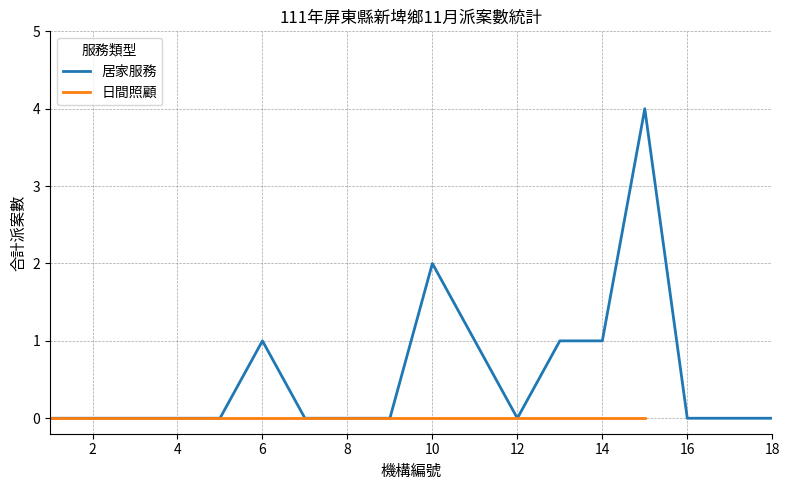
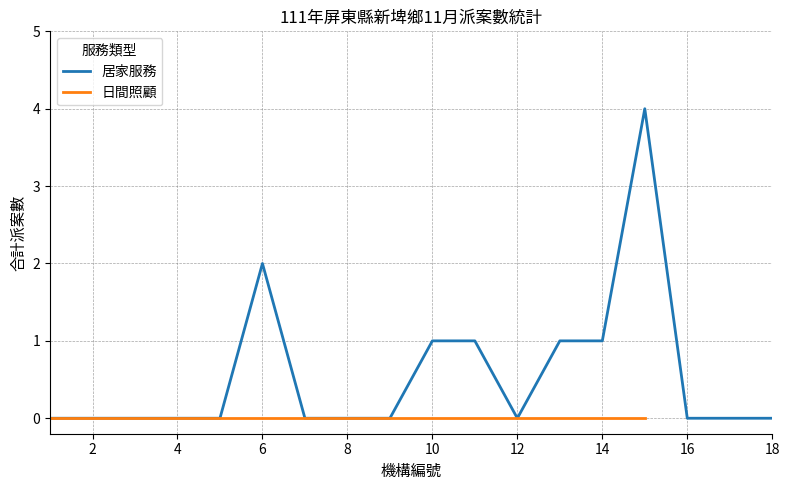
居家服務, 6: 1 -> 2
居家服務, 10: 2 -> 1
